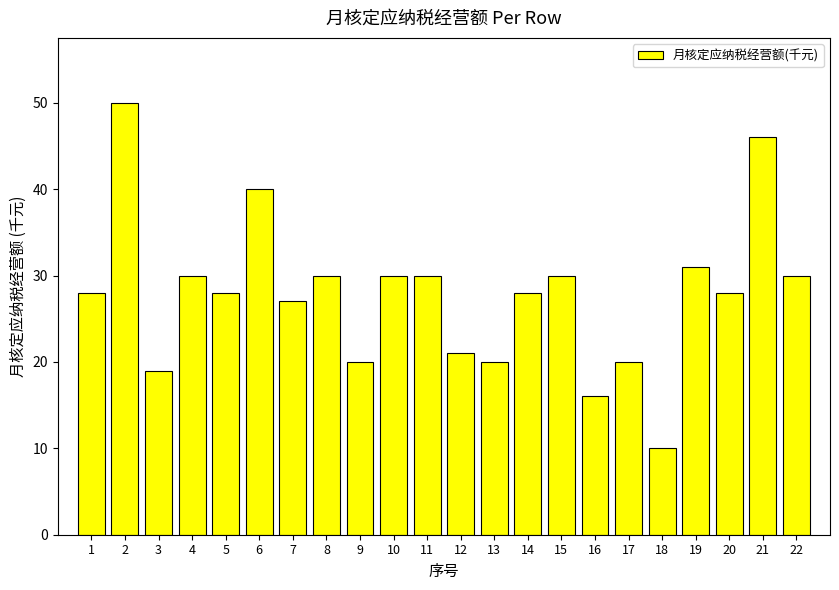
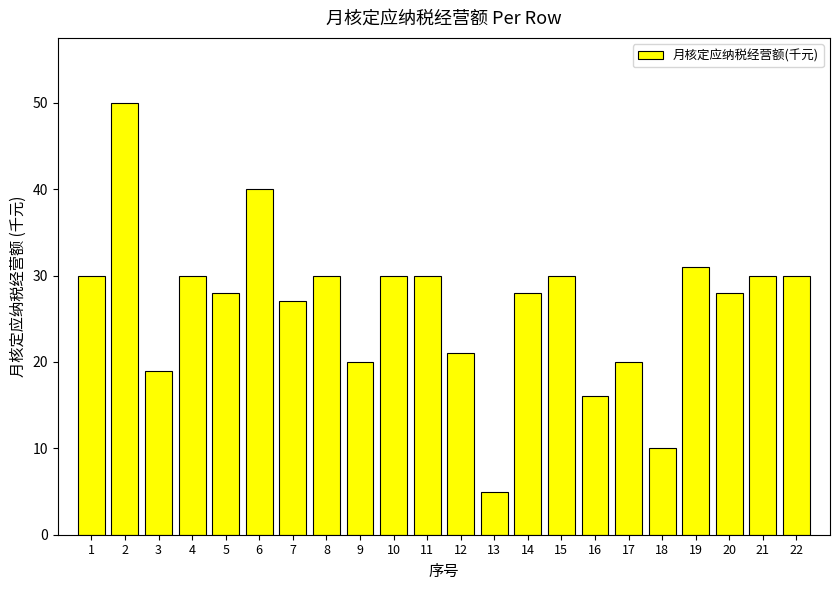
1: 28 -> 30
13: 20 -> 5
21: 46 -> 30
